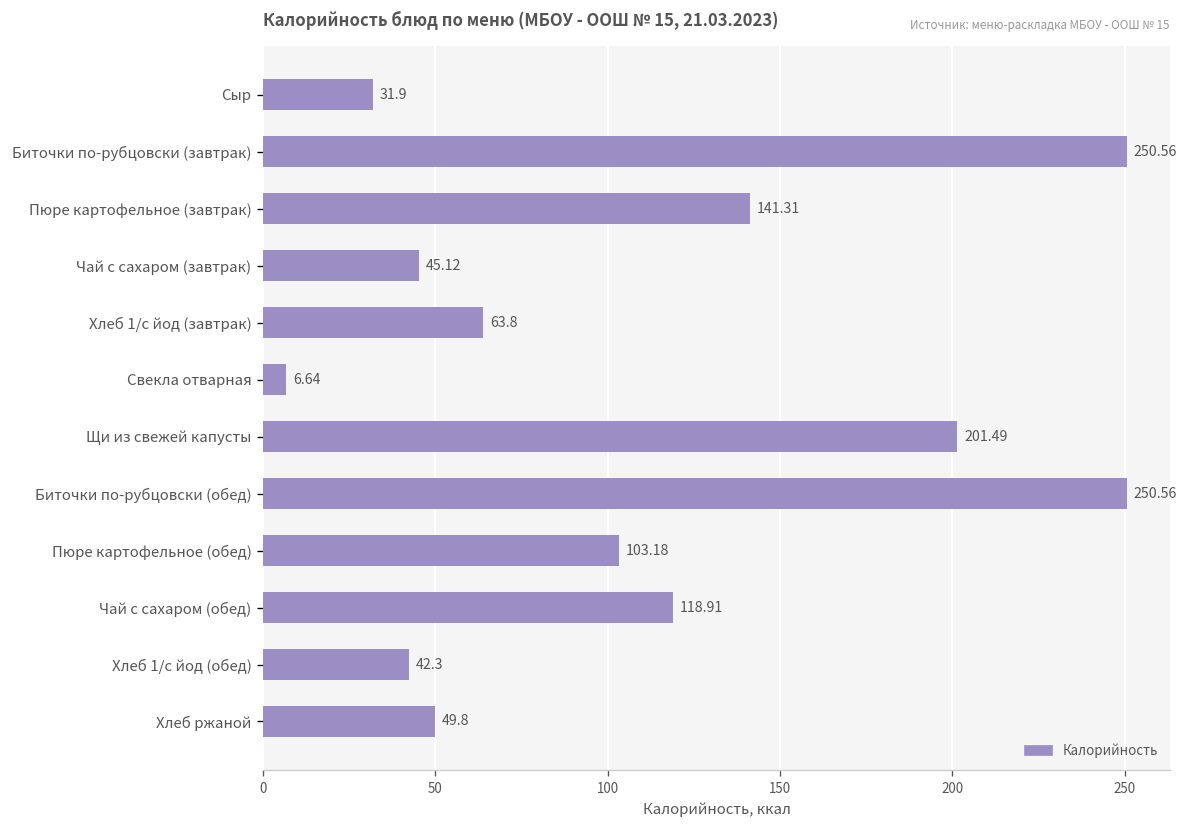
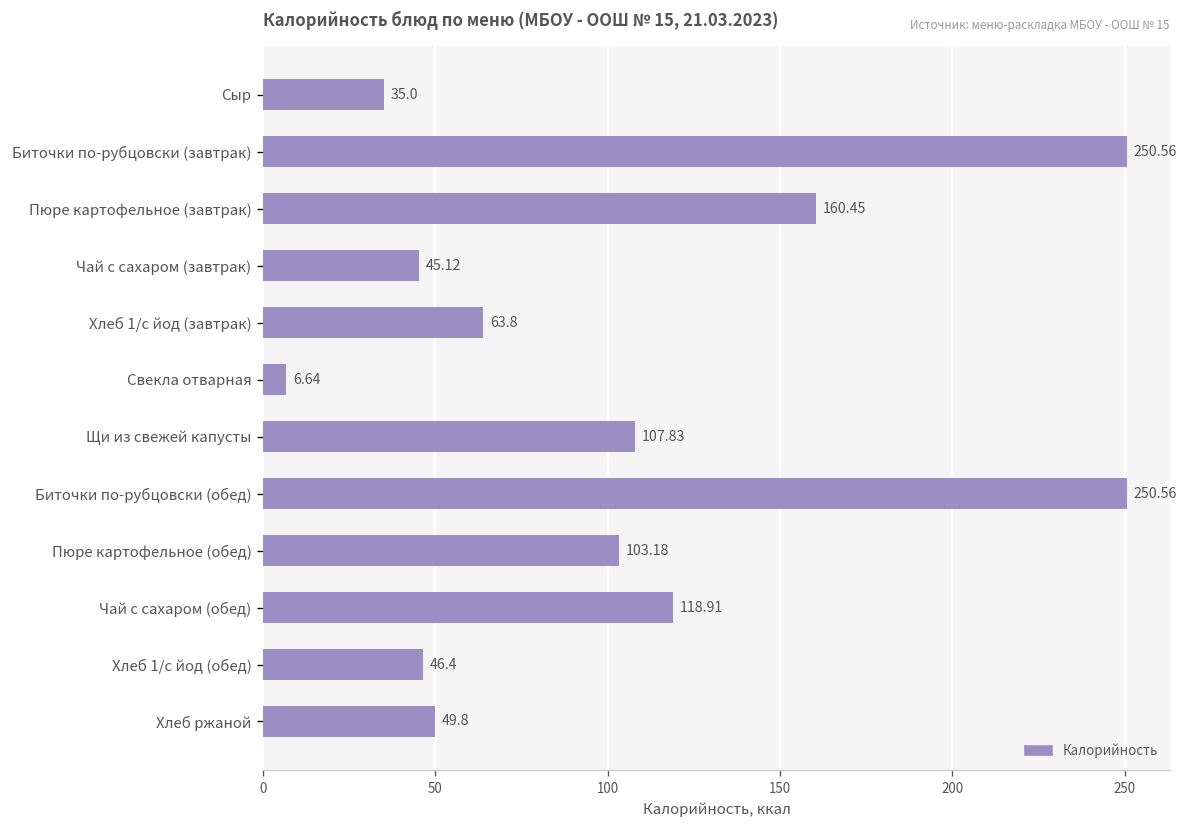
Сыр: 31.9 -> 35.0
Пюре картофельное (завтрак): 141.31 -> 160.45
Щи из свежей капусты: 201.49 -> 107.83
Хлеб 1/с йод (обед): 42.3 -> 46.4
